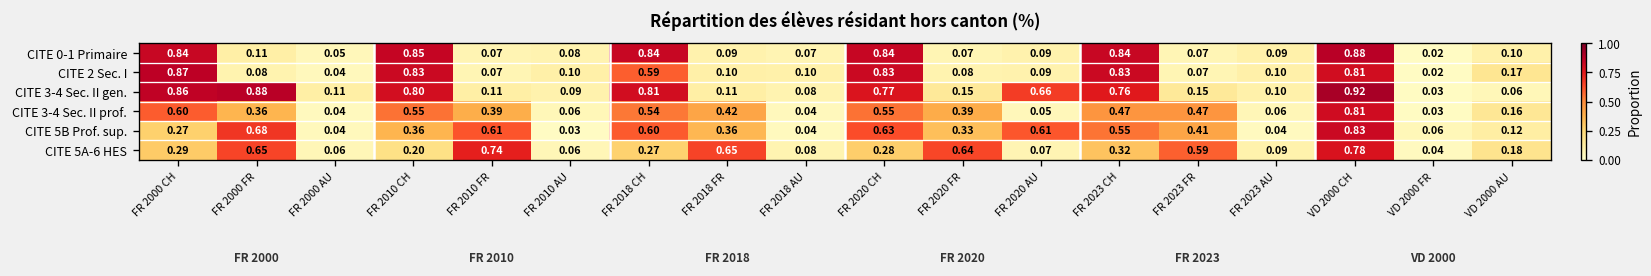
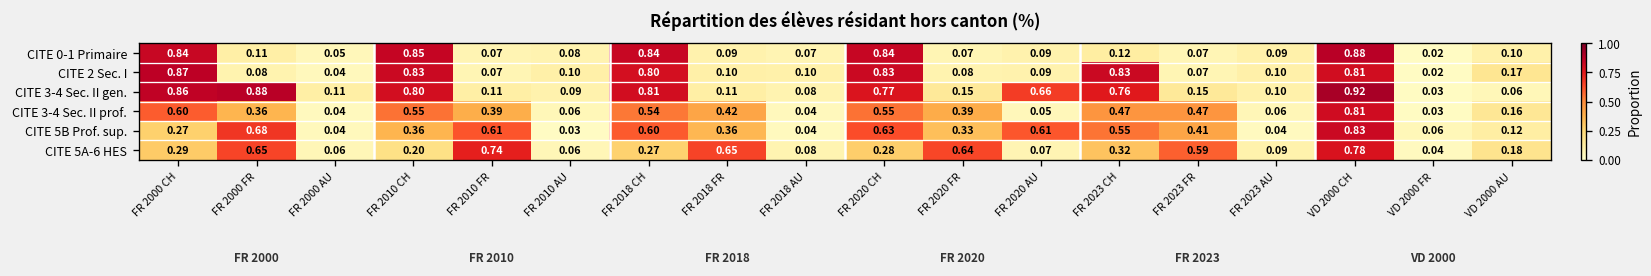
CITE 0-1 Primaire, FR 2023 CH: 0.84 -> 0.12
CITE 2 Sec. I, FR 2018 CH: 0.59 -> 0.80
